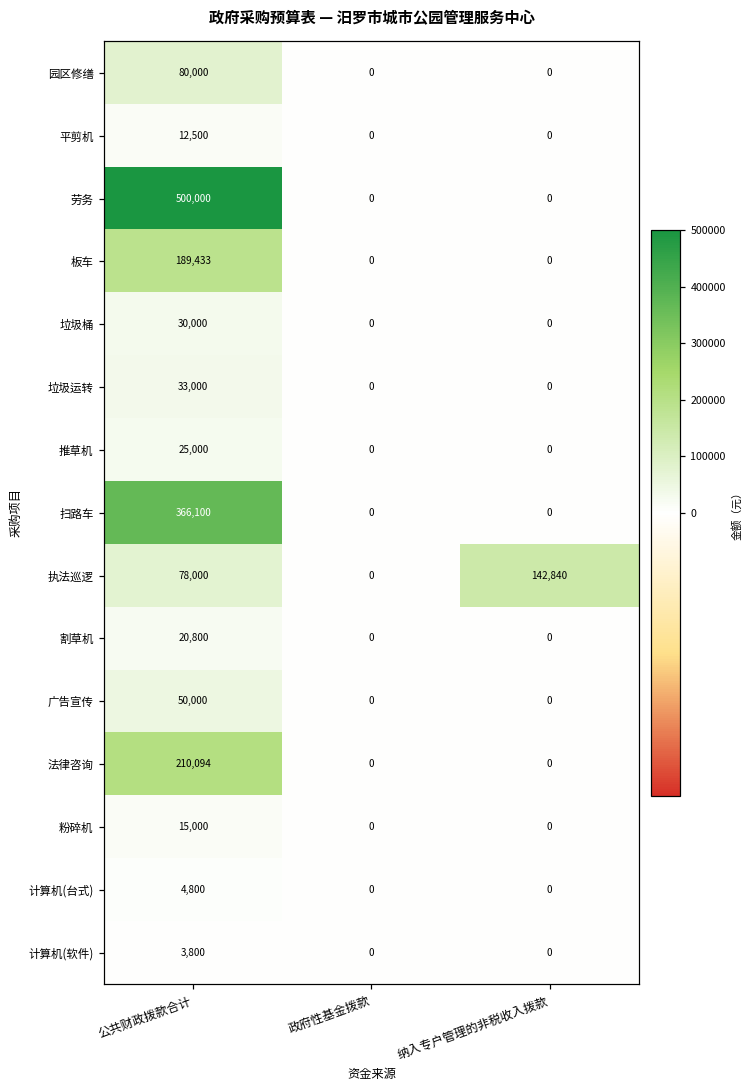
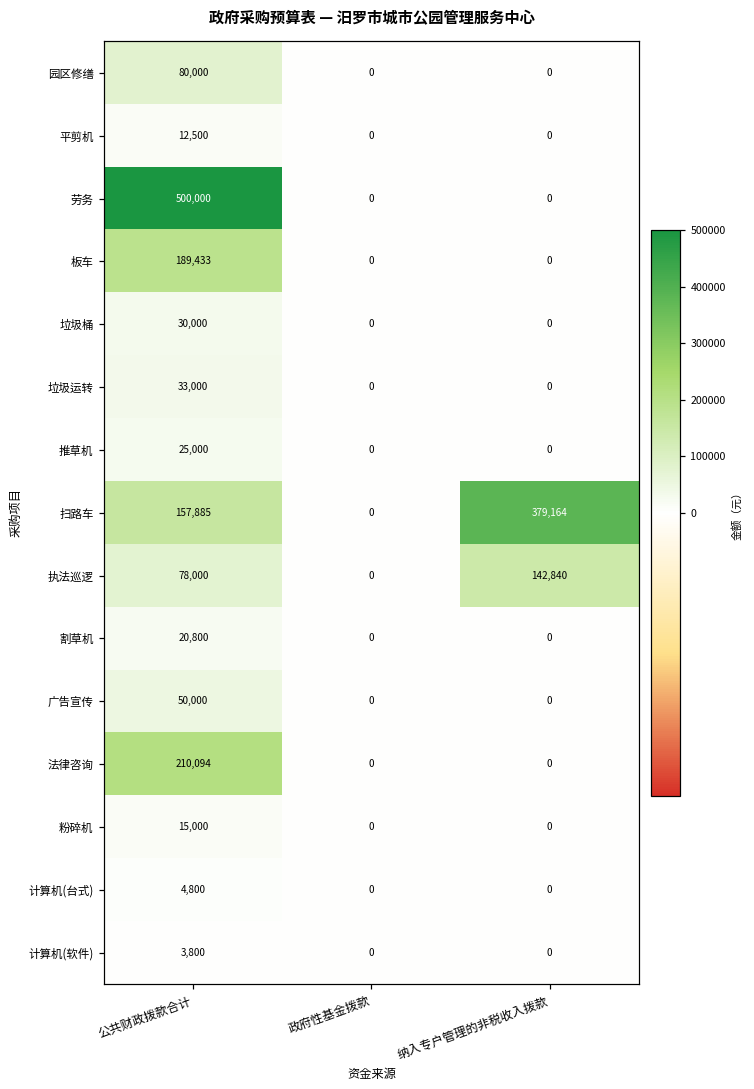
扫路车, 公共财政拨款合计: 366,100 -> 157,885
扫路车, 纳入专户管理的非税收入拨款: 0 -> 379,164
